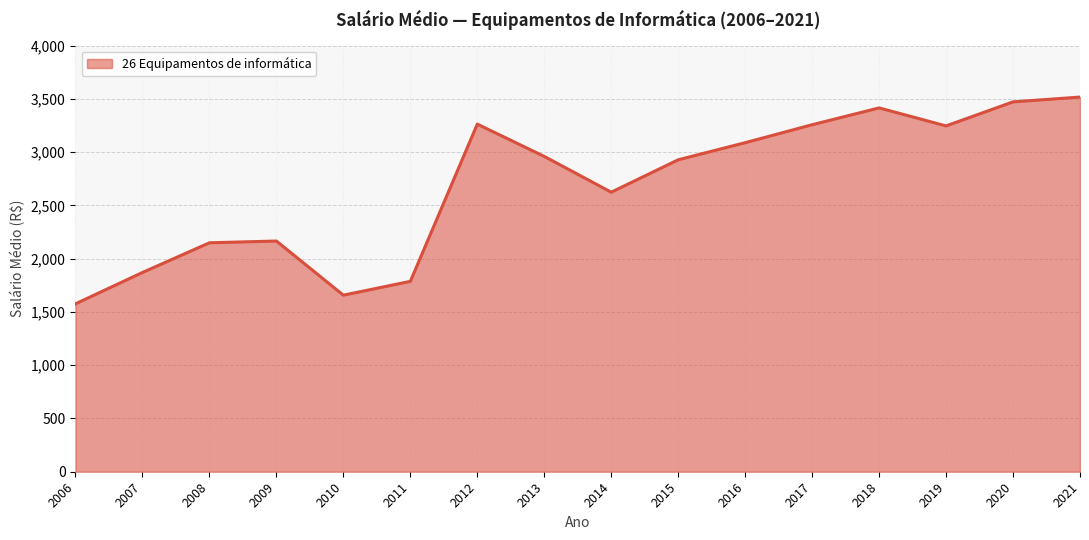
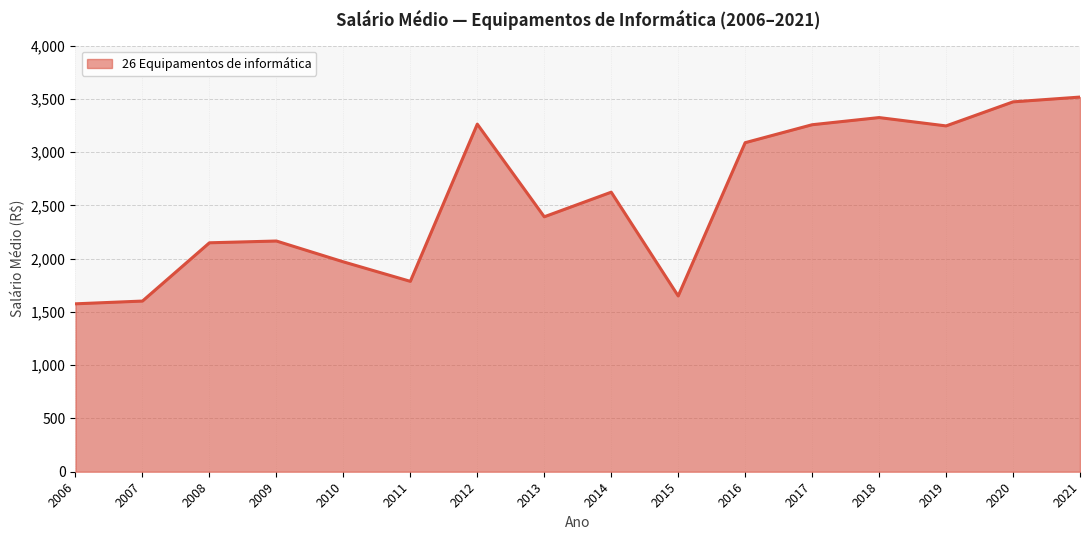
2007: 1,870 -> 1,600
2010: 1,660 -> 1,970
2013: 2,960 -> 2,390
2015: 2,930 -> 1,650
2018: 3,410 -> 3,320
